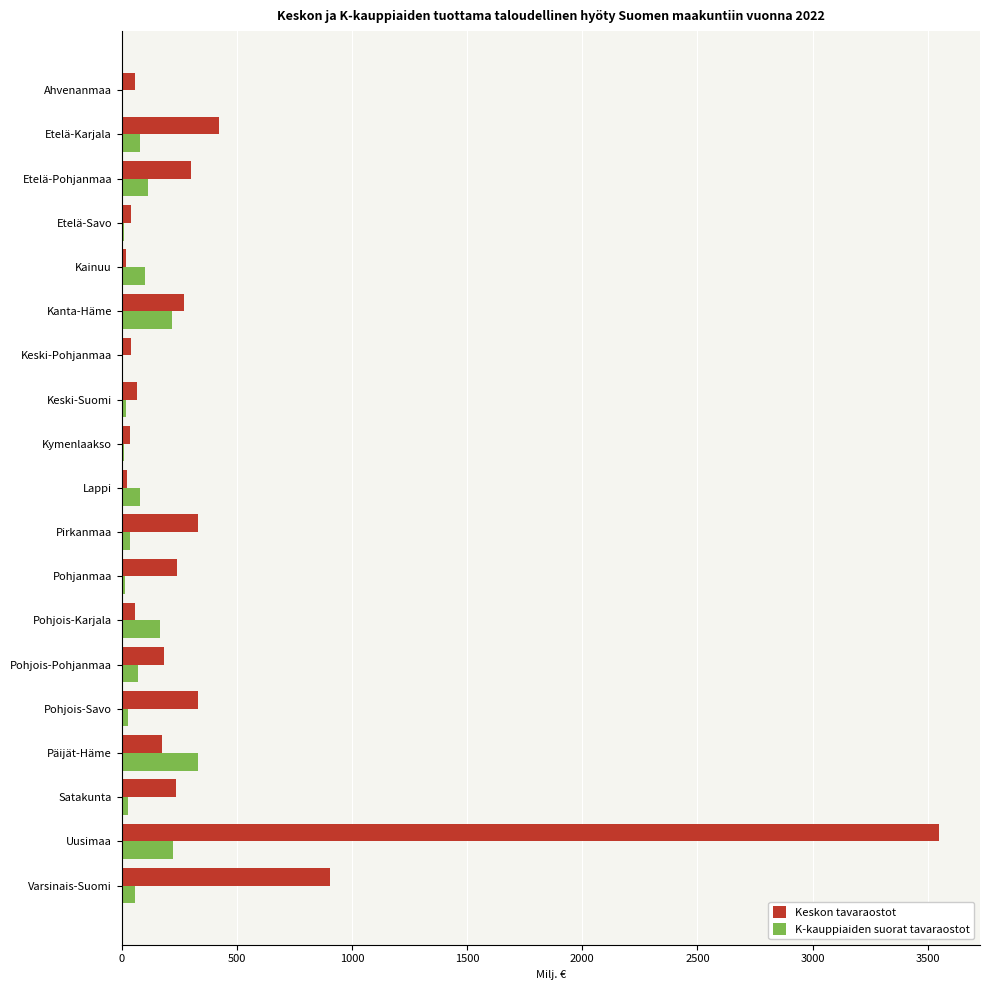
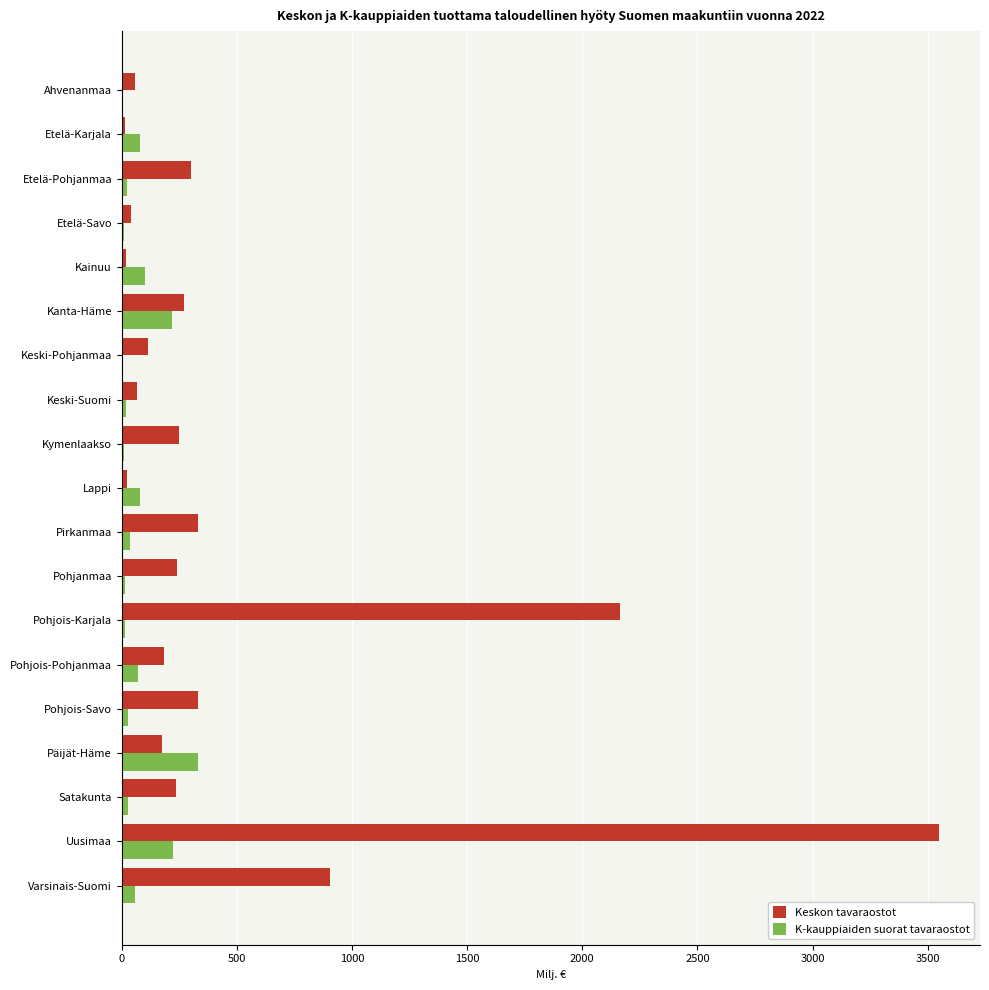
Keskon tavaraostot, Etelä-Karjala: 420 -> 10
K-kauppiaiden suorat tavaraostot, Etelä-Pohjanmaa: 110 -> 20
Keskon tavaraostot, Keski-Pohjanmaa: 40 -> 120
Keskon tavaraostot, Kymenlaakso: 40 -> 250
Keskon tavaraostot, Pohjois-Karjala: 60 -> 2160
K-kauppiaiden suorat tavaraostot, Pohjois-Karjala: 170 -> 20
